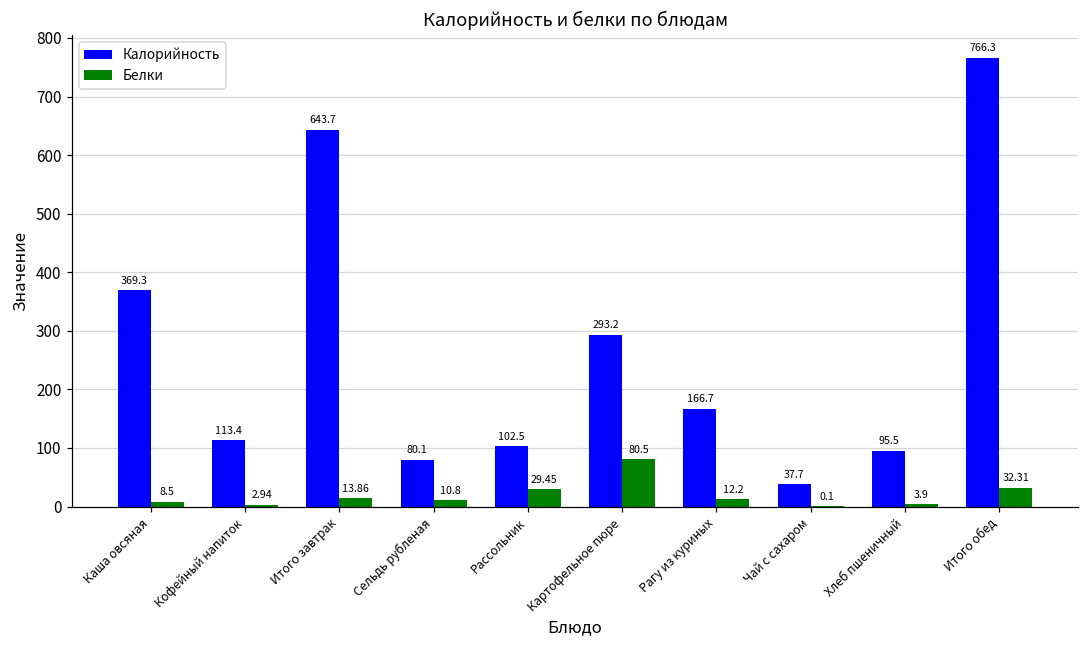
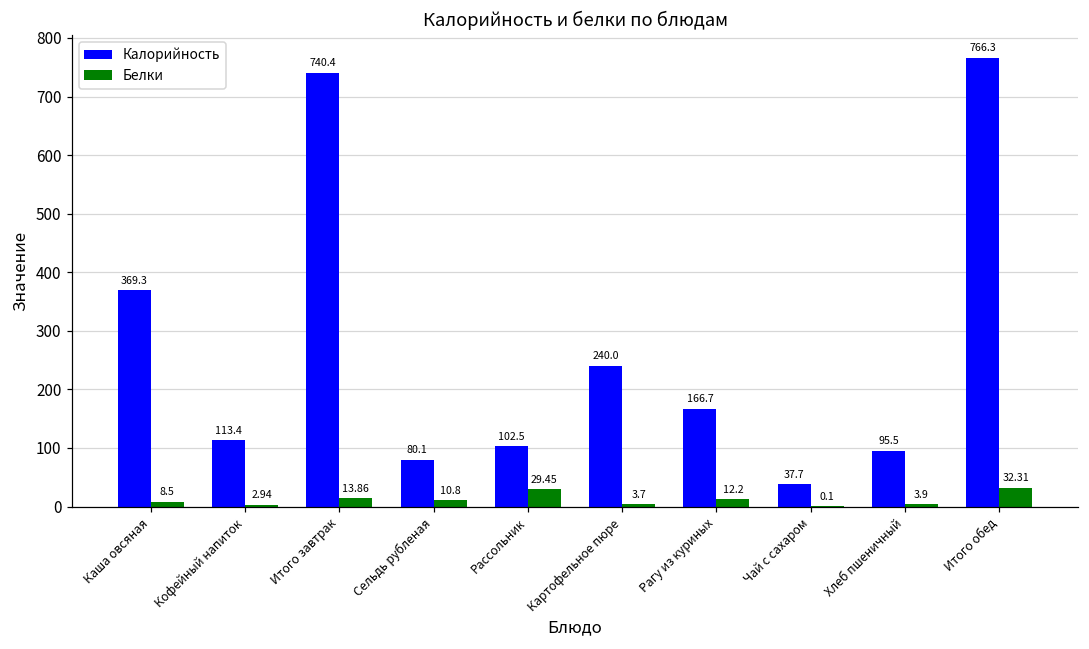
Калорийность, Итого завтрак: 643.7 -> 740.4
Калорийность, Картофельное пюре: 293.2 -> 240.0
Белки, Картофельное пюре: 80.5 -> 3.7
